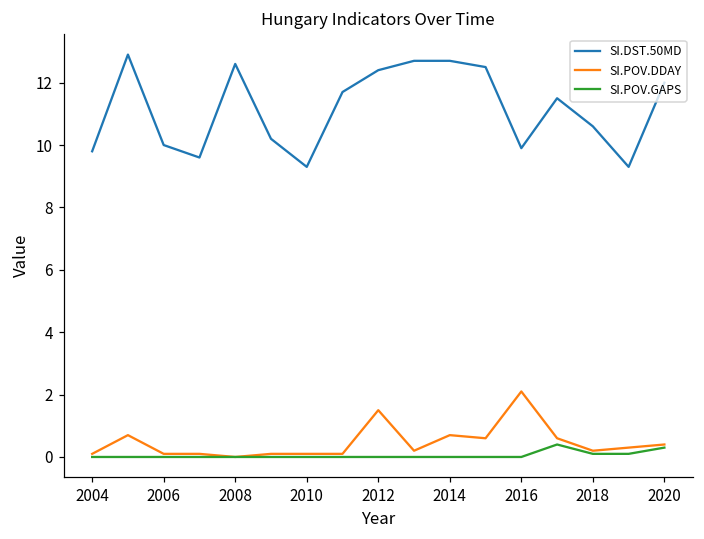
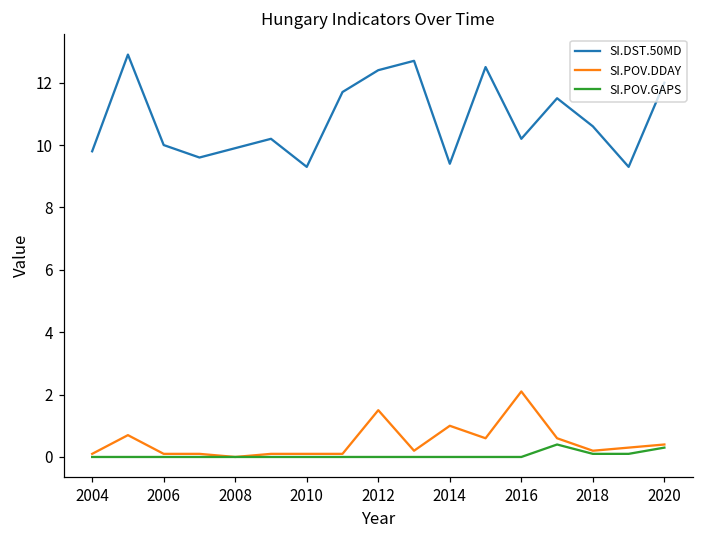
SI.DST.50MD, 2008: 12.6 -> 9.9
SI.DST.50MD, 2014: 12.7 -> 9.4
SI.POV.DDAY, 2014: 0.7 -> 1.0
SI.DST.50MD, 2016: 9.9 -> 10.2
